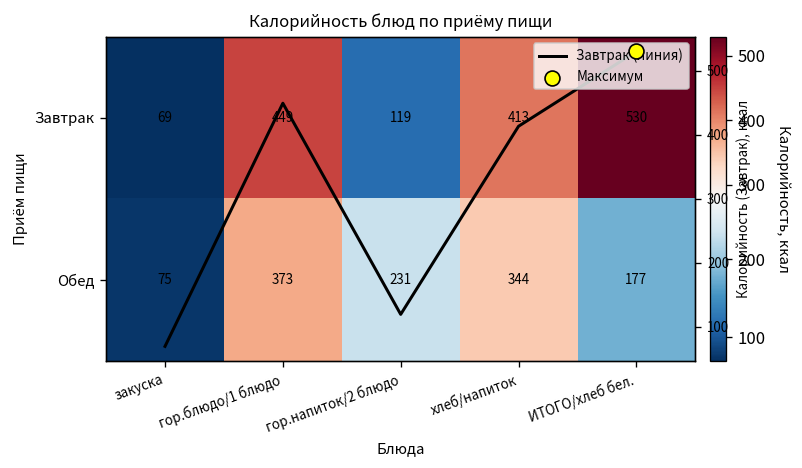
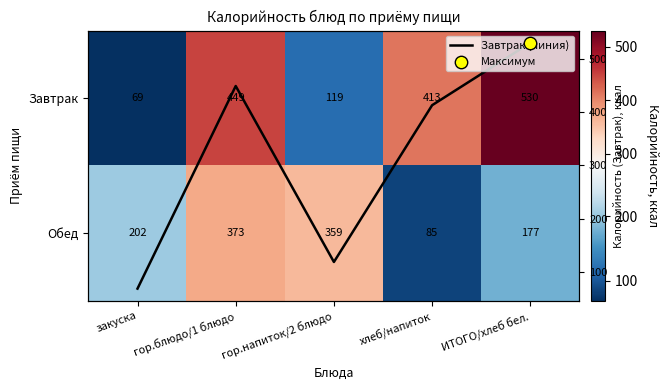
Обед, закуска: 75 -> 202
Обед, гор.напиток/2 блюдо: 231 -> 359
Обед, хлеб/напиток: 344 -> 85
